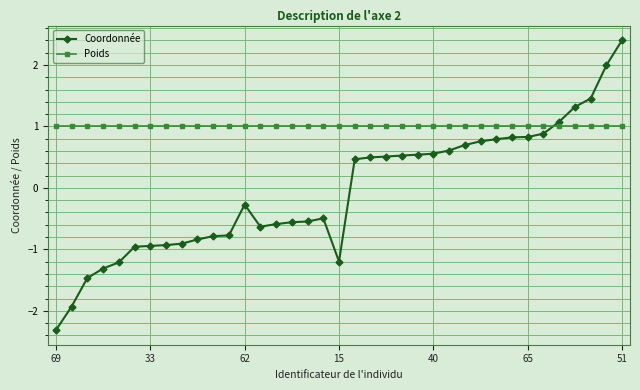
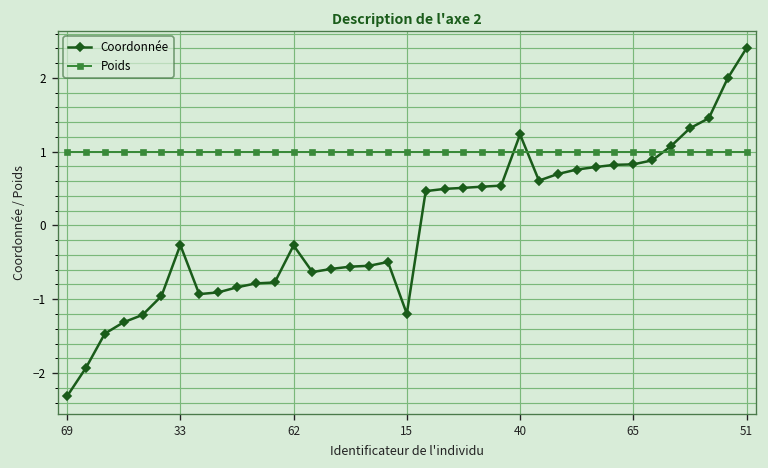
Coordonnée, 33: -0.9 -> -0.3
Coordonnée, 40: 0.6 -> 1.2
